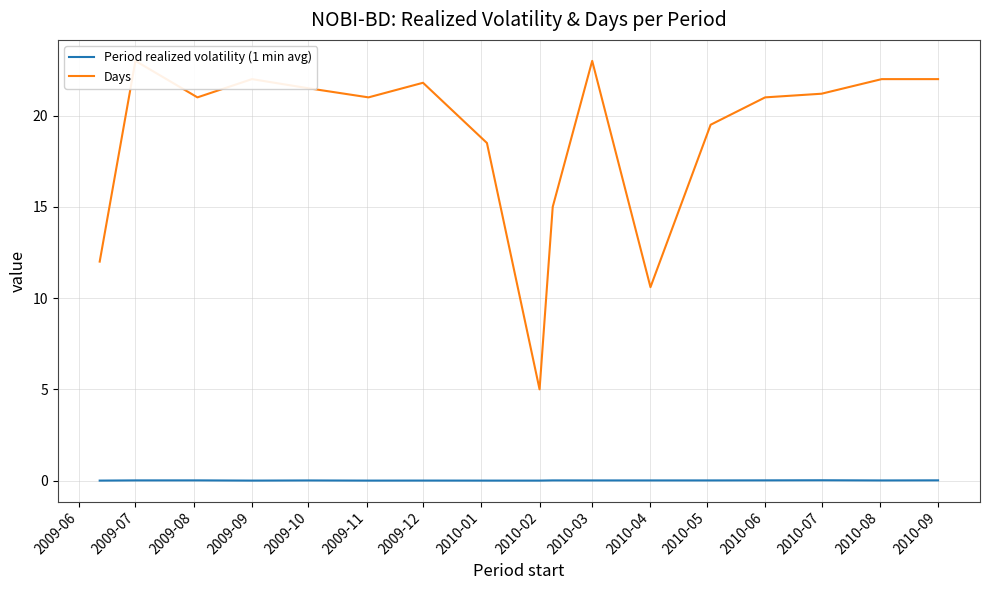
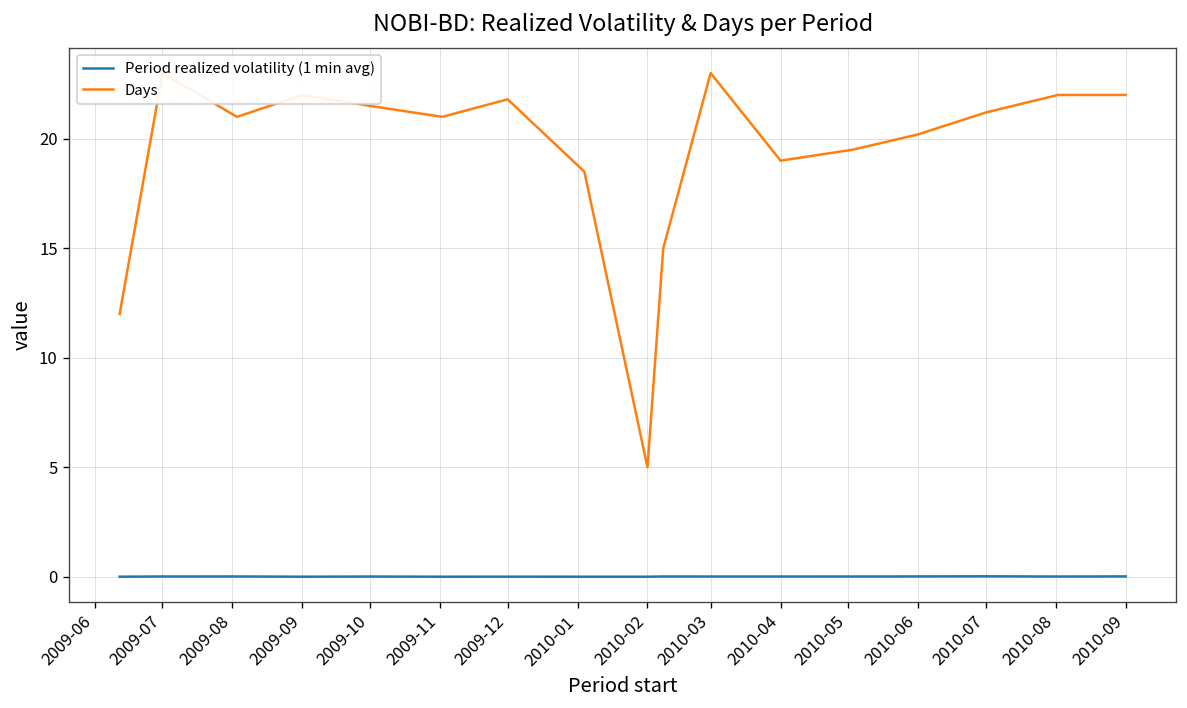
Days, 2010-04: 10.6 -> 19.0
Days, 2010-06: 21.0 -> 20.2
